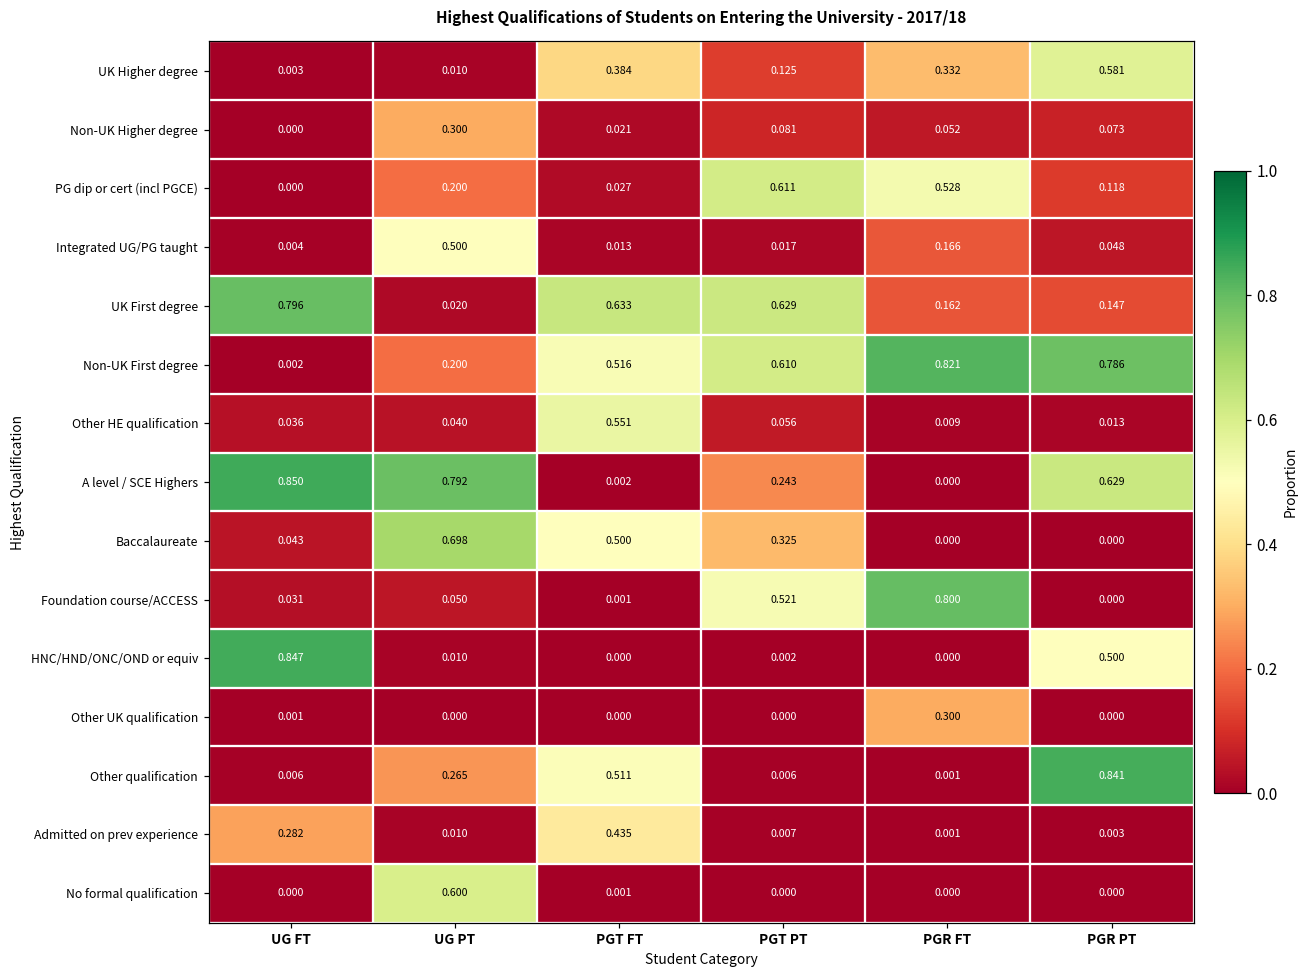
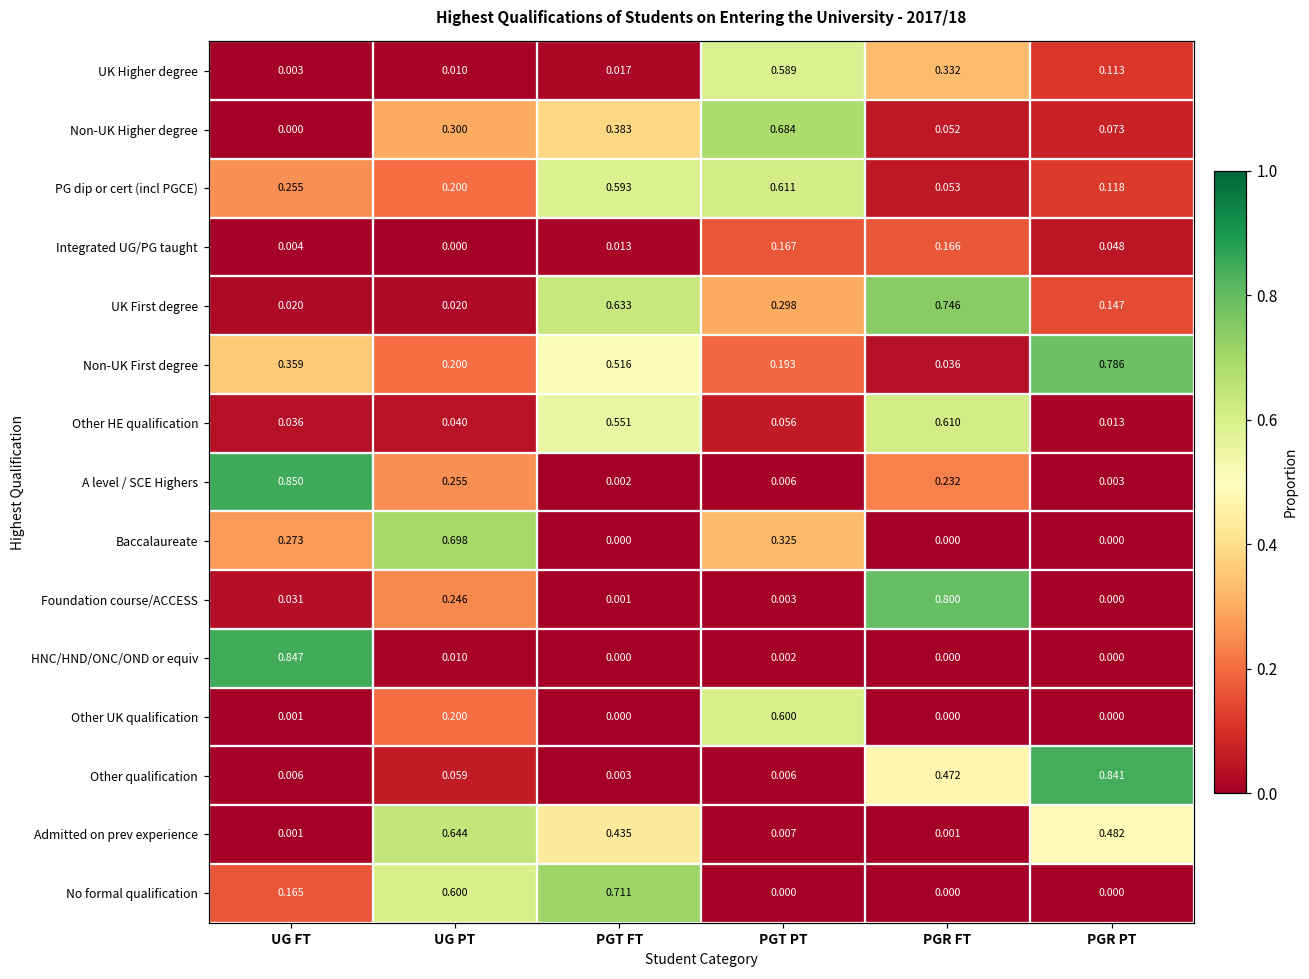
UK Higher degree, PGT FT: 0.384 -> 0.017
UK Higher degree, PGT PT: 0.125 -> 0.589
UK Higher degree, PGR PT: 0.581 -> 0.113
Non-UK Higher degree, PGT FT: 0.021 -> 0.383
Non-UK Higher degree, PGT PT: 0.081 -> 0.684
PG dip or cert (incl PGCE), UG FT: 0.000 -> 0.255
PG dip or cert (incl PGCE), PGT FT: 0.027 -> 0.593
PG dip or cert (incl PGCE), PGR FT: 0.528 -> 0.053
Integrated UG/PG taught, UG PT: 0.500 -> 0.000
Integrated UG/PG taught, PGT PT: 0.017 -> 0.167
UK First degree, UG FT: 0.796 -> 0.020
UK First degree, PGT PT: 0.629 -> 0.298
UK First degree, PGR FT: 0.162 -> 0.746
Non-UK First degree, UG FT: 0.002 -> 0.359
Non-UK First degree, PGT PT: 0.610 -> 0.193
Non-UK First degree, PGR FT: 0.821 -> 0.036
Other HE qualification, PGR FT: 0.009 -> 0.610
A level / SCE Highers, UG PT: 0.792 -> 0.255
A level / SCE Highers, PGT PT: 0.243 -> 0.006
A level / SCE Highers, PGR FT: 0.000 -> 0.232
A level / SCE Highers, PGR PT: 0.629 -> 0.003
Baccalaureate, UG FT: 0.043 -> 0.273
Baccalaureate, PGT FT: 0.500 -> 0.000
Foundation course/ACCESS, UG PT: 0.050 -> 0.246
Foundation course/ACCESS, PGT PT: 0.521 -> 0.003
HNC/HND/ONC/OND or equiv, PGR PT: 0.500 -> 0.000
Other UK qualification, UG PT: 0.000 -> 0.200
Other UK qualification, PGT PT: 0.000 -> 0.600
Other UK qualification, PGR FT: 0.300 -> 0.000
Other qualification, UG PT: 0.265 -> 0.059
Other qualification, PGT FT: 0.511 -> 0.003
Other qualification, PGR FT: 0.001 -> 0.472
Admitted on prev experience, UG FT: 0.282 -> 0.001
Admitted on prev experience, UG PT: 0.010 -> 0.644
Admitted on prev experience, PGR PT: 0.003 -> 0.482
No formal qualification, UG FT: 0.000 -> 0.165
No formal qualification, PGT FT: 0.001 -> 0.711
